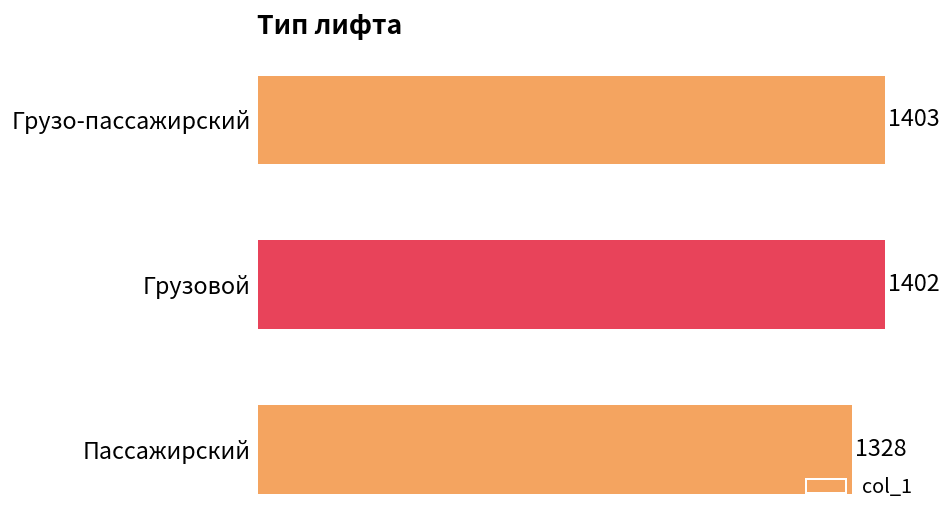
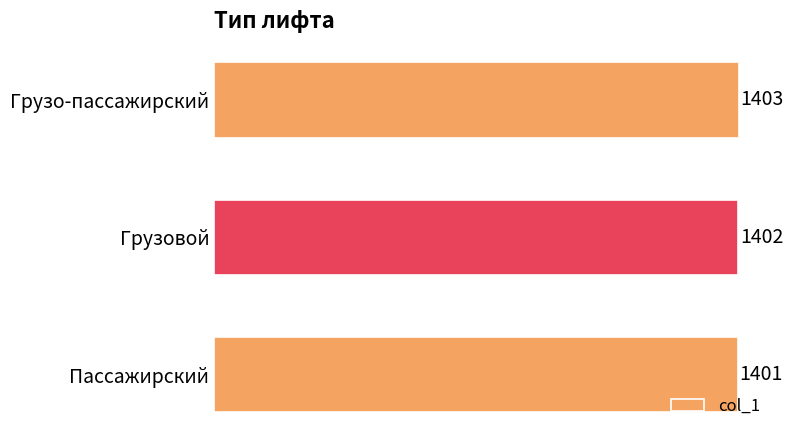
Пассажирский: 1328 -> 1401
